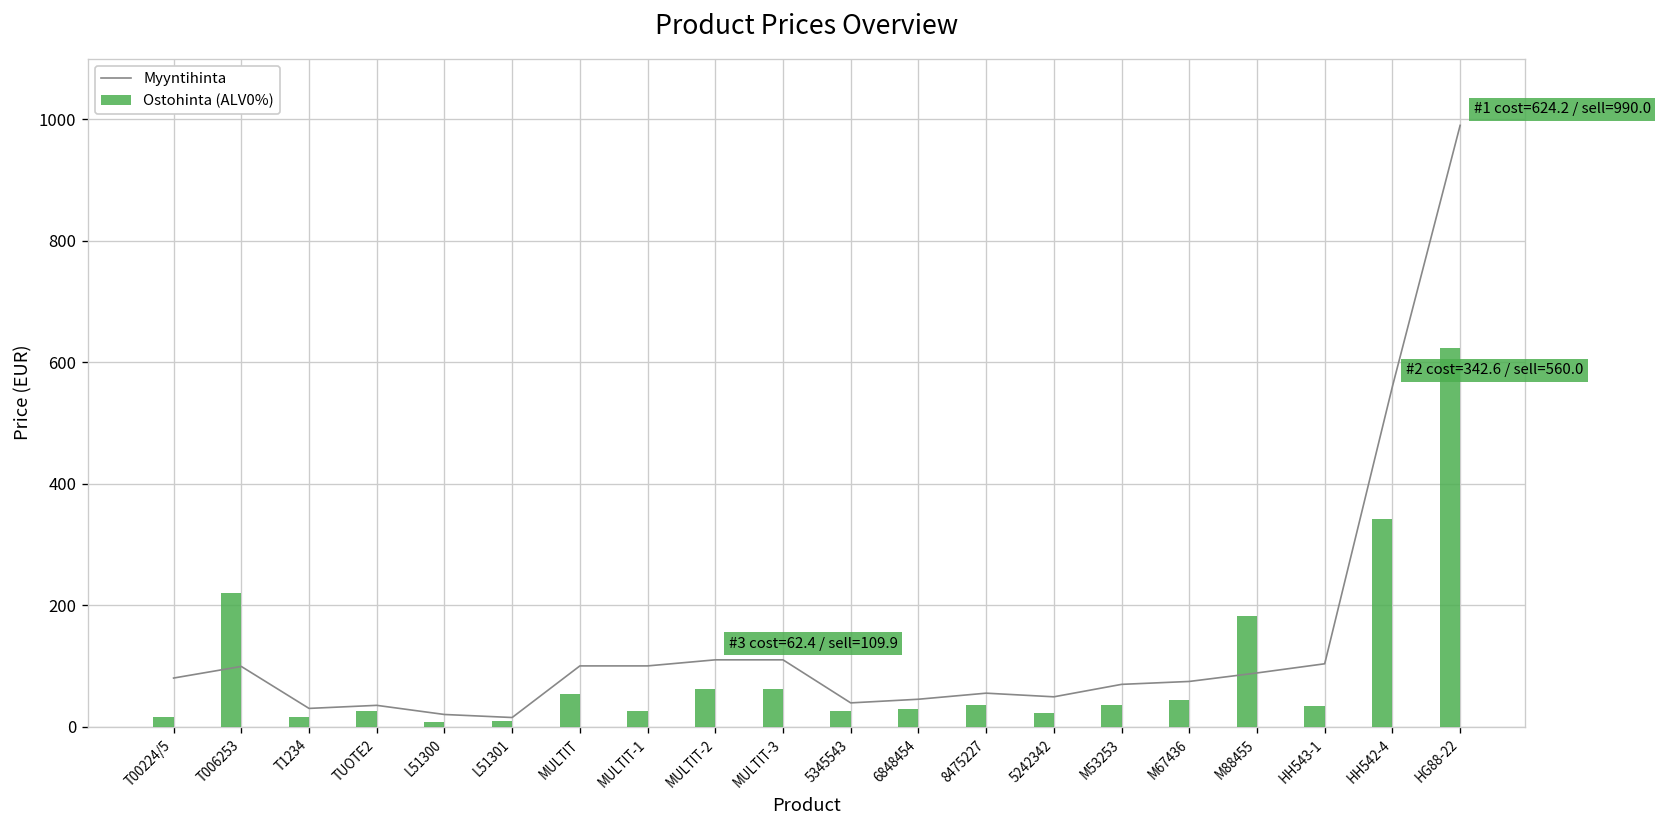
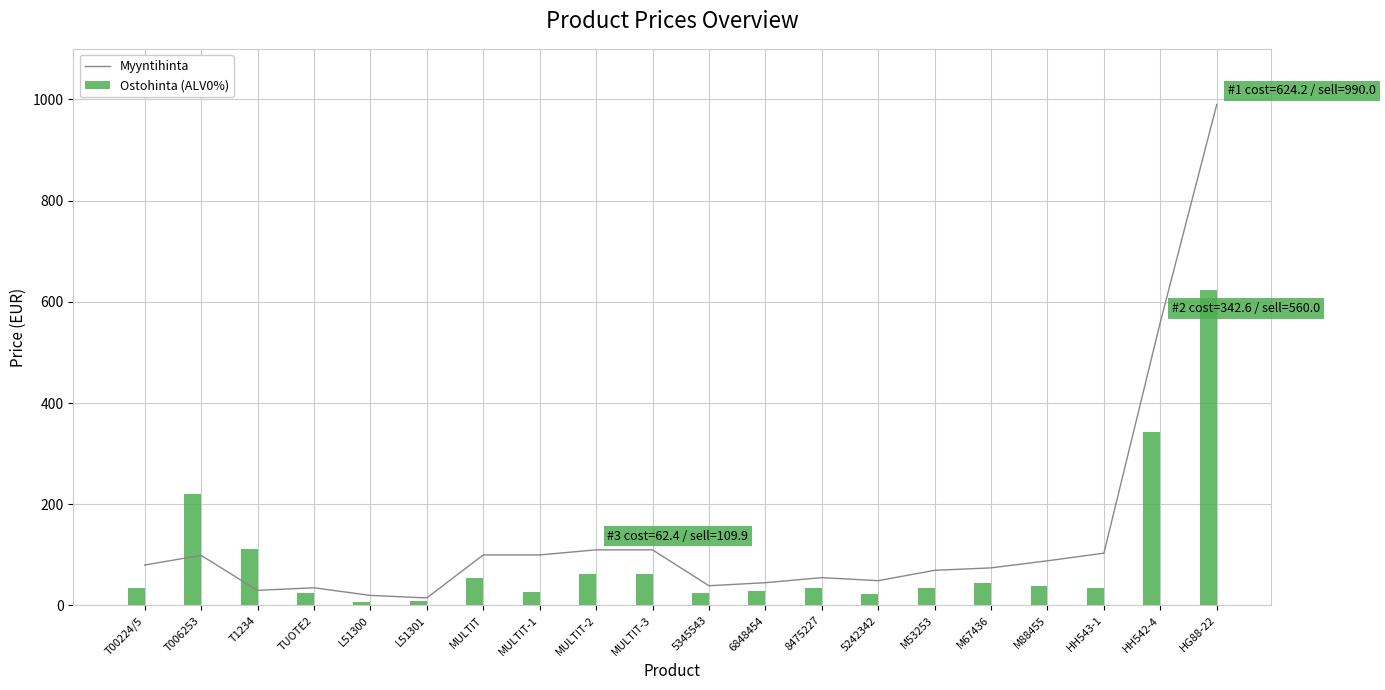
Ostohinta (ALV0%), T00224/5: 20 -> 30
Ostohinta (ALV0%), T1234: 20 -> 110
Ostohinta (ALV0%), M88455: 180 -> 40
